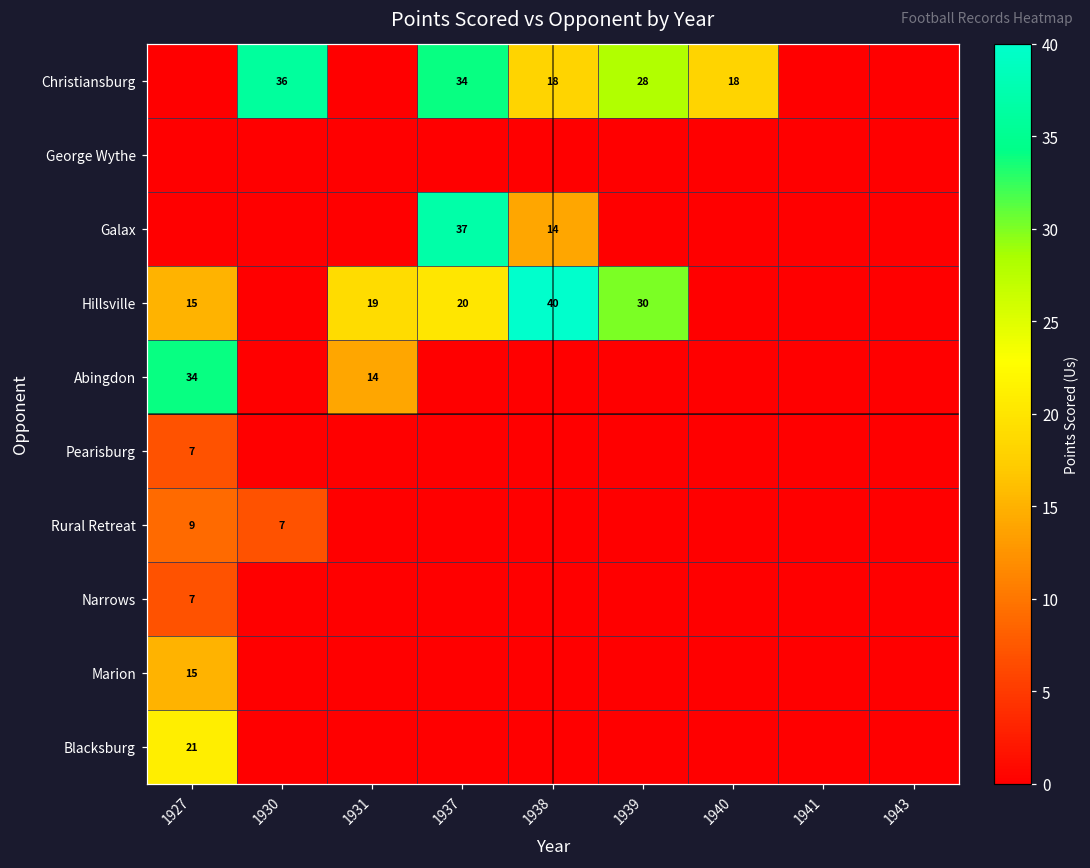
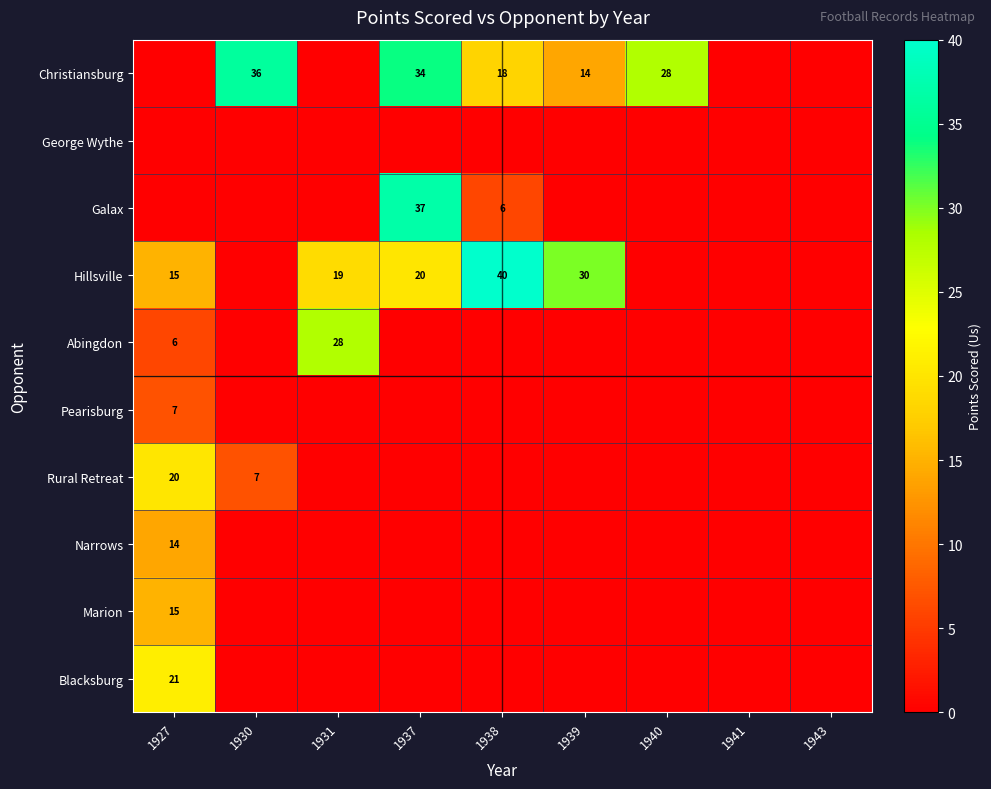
Christiansburg, 1939: 28 -> 14
Christiansburg, 1940: 18 -> 28
Galax, 1938: 14 -> 6
Abingdon, 1927: 34 -> 6
Abingdon, 1931: 14 -> 28
Rural Retreat, 1927: 9 -> 20
Narrows, 1927: 7 -> 14
